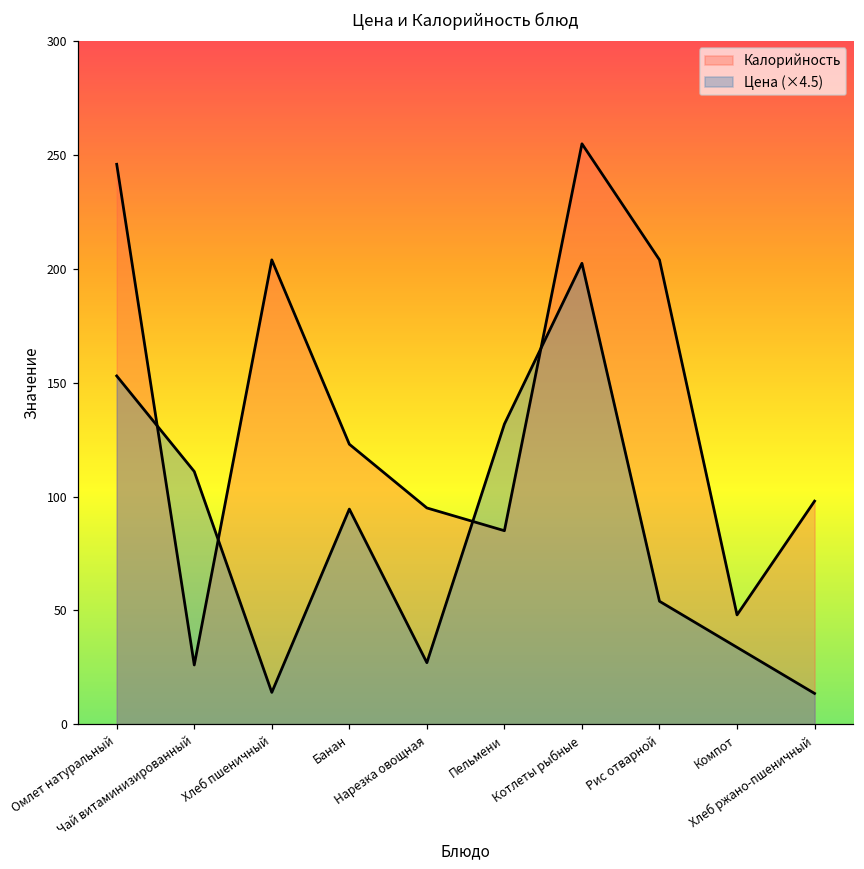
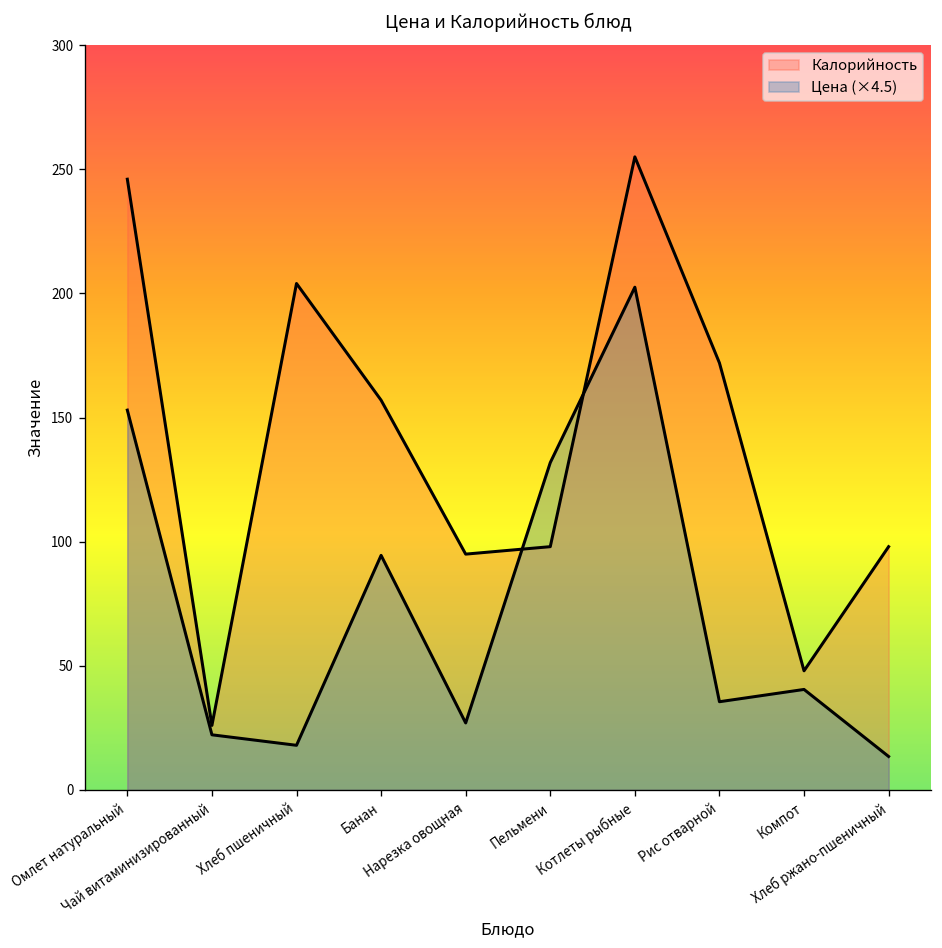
Цена (×4.5), Чай витаминизированный: 111 -> 22
Цена (×4.5), Хлеб пшеничный: 14 -> 18
Калорийность, Банан: 123 -> 157
Калорийность, Пельмени: 85 -> 98
Калорийность, Рис отварной: 204 -> 172
Цена (×4.5), Рис отварной: 54 -> 36
Цена (×4.5), Компот: 34 -> 41
